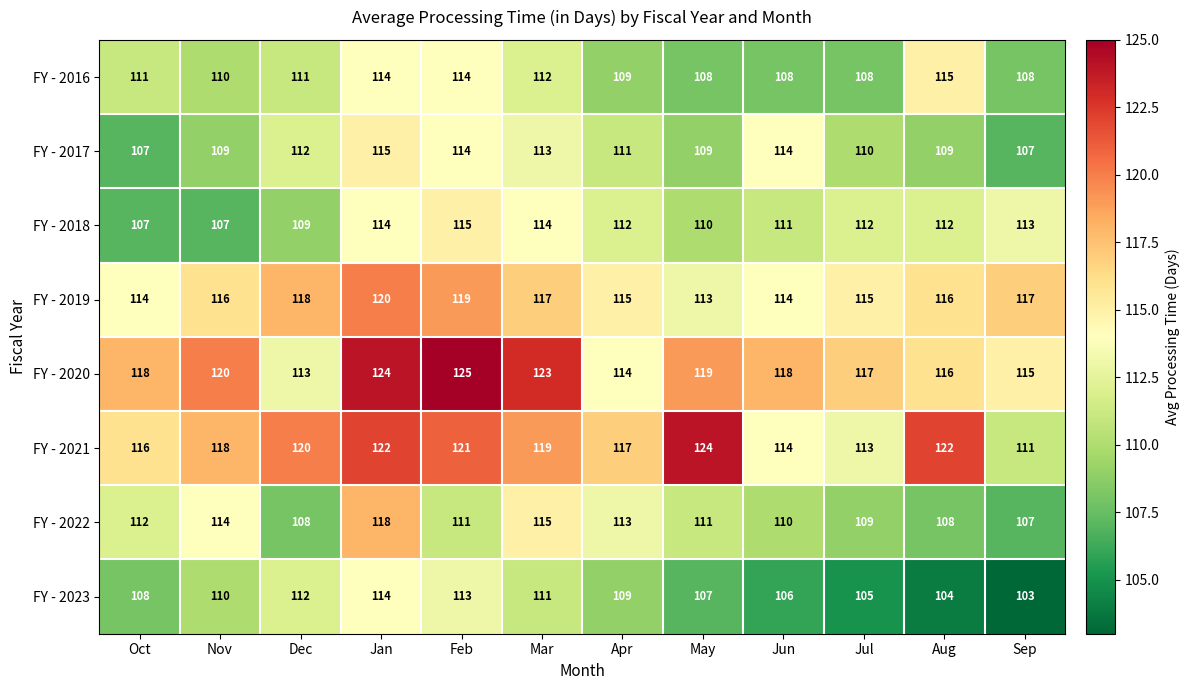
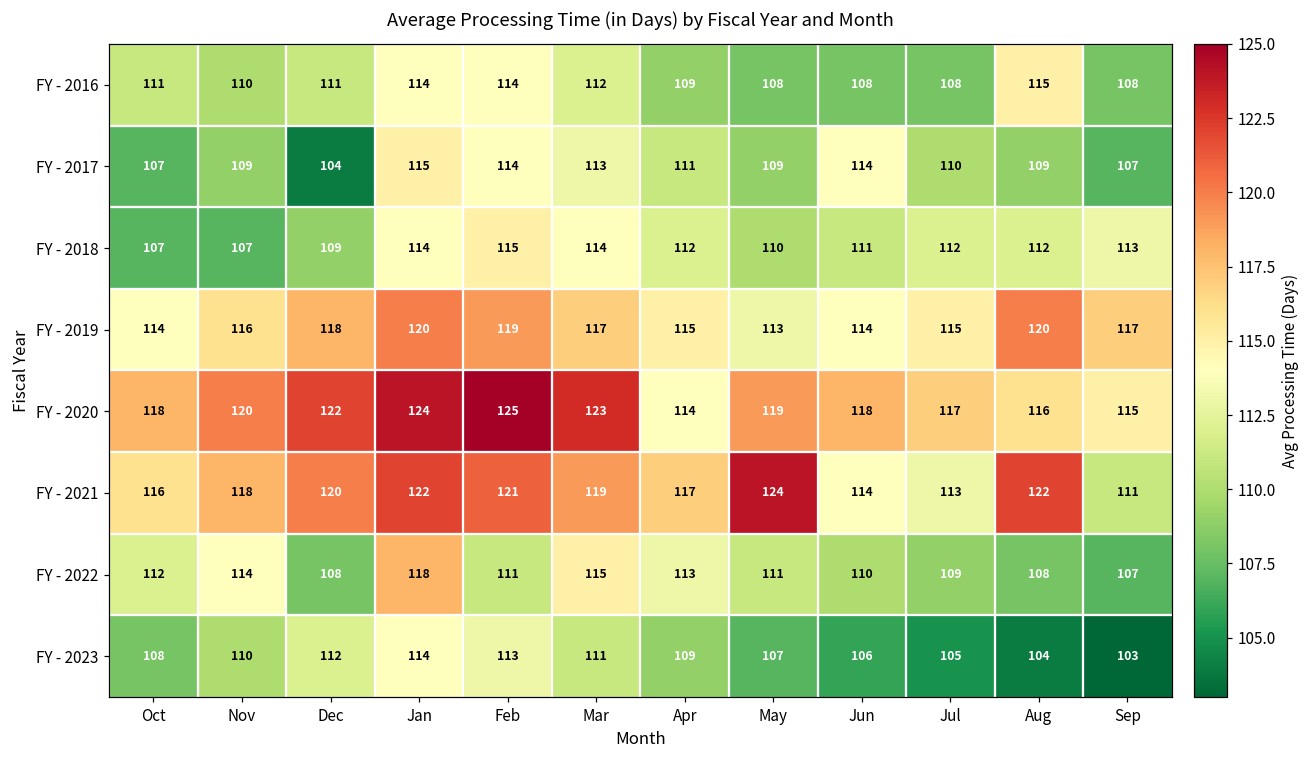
FY - 2017, Dec: 112 -> 104
FY - 2019, Aug: 116 -> 120
FY - 2020, Dec: 113 -> 122
